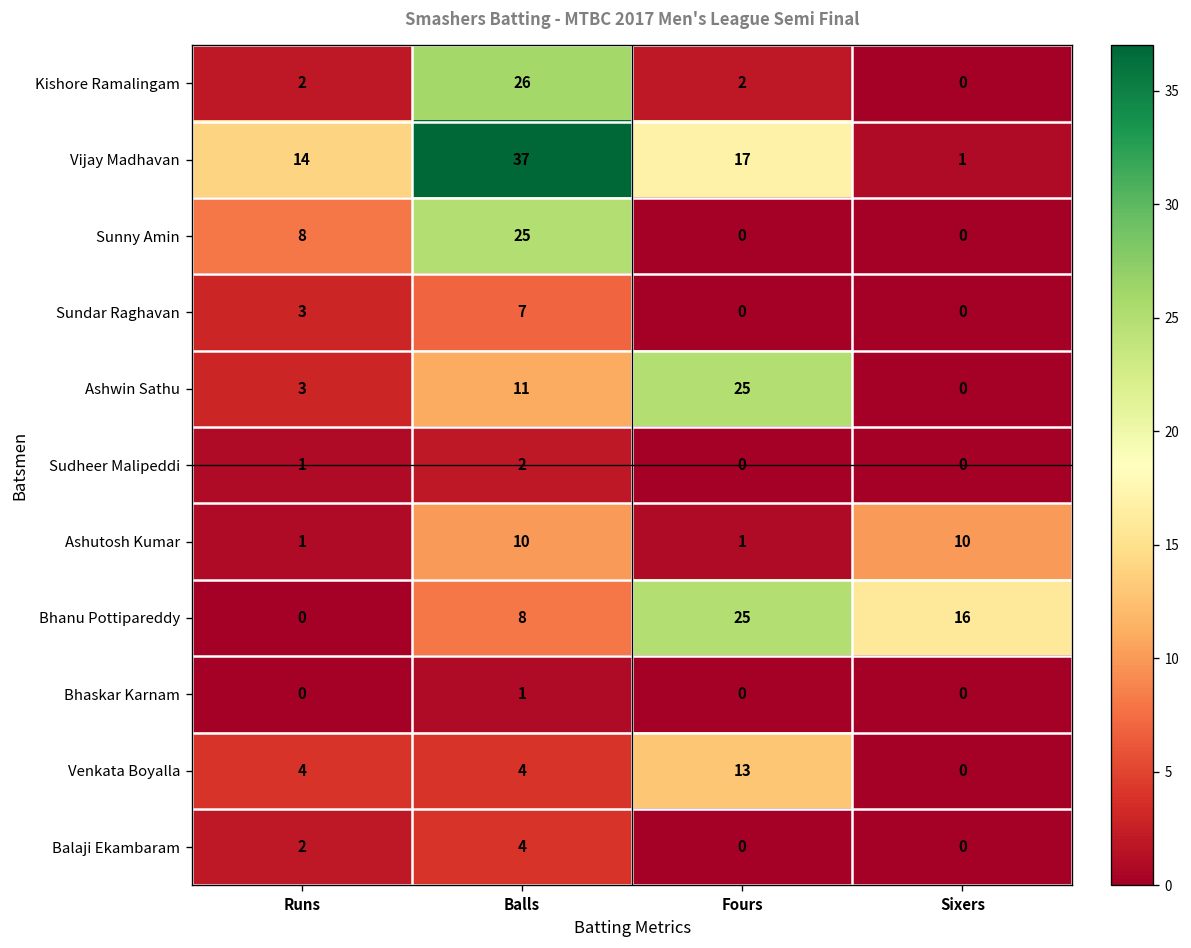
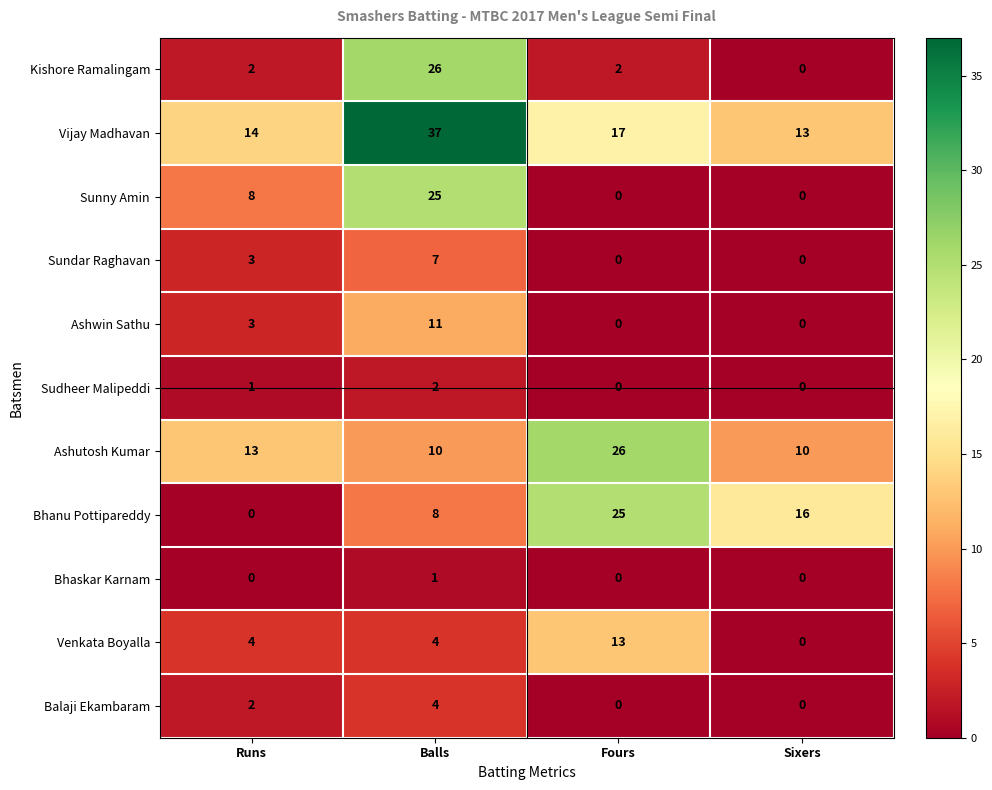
Vijay Madhavan, Sixers: 1 -> 13
Ashwin Sathu, Fours: 25 -> 0
Ashutosh Kumar, Runs: 1 -> 13
Ashutosh Kumar, Fours: 1 -> 26
